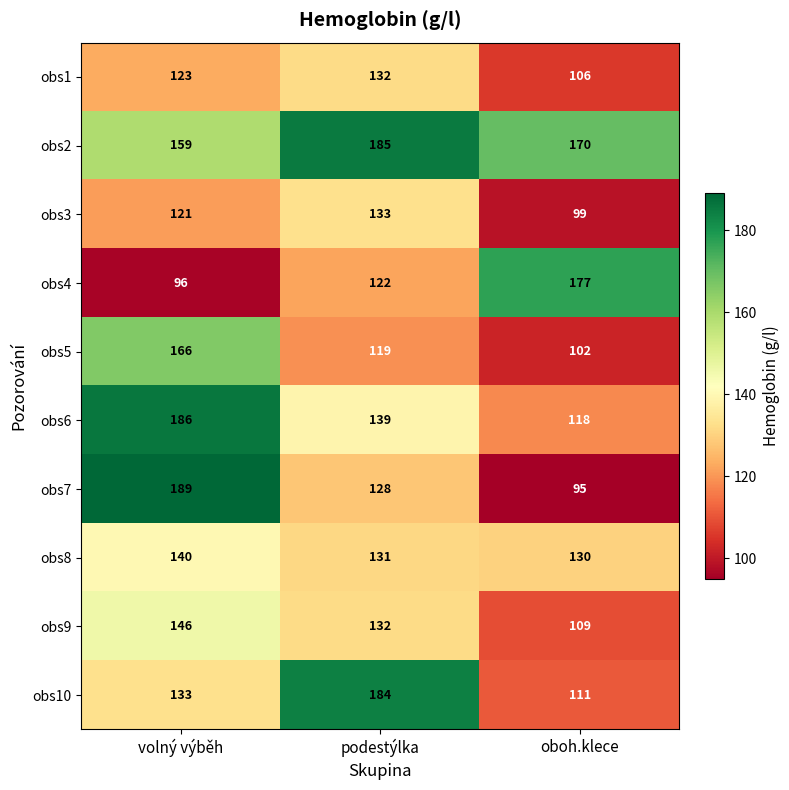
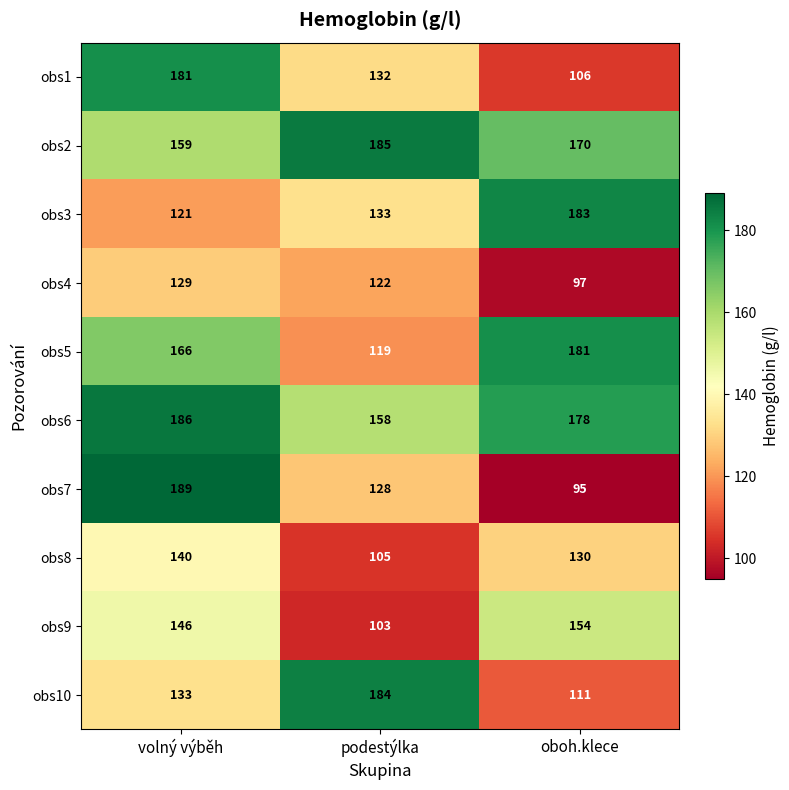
obs1, volný výběh: 123 -> 181
obs3, oboh.klece: 99 -> 183
obs4, volný výběh: 96 -> 129
obs4, oboh.klece: 177 -> 97
obs5, oboh.klece: 102 -> 181
obs6, podestýlka: 139 -> 158
obs6, oboh.klece: 118 -> 178
obs8, podestýlka: 131 -> 105
obs9, podestýlka: 132 -> 103
obs9, oboh.klece: 109 -> 154
